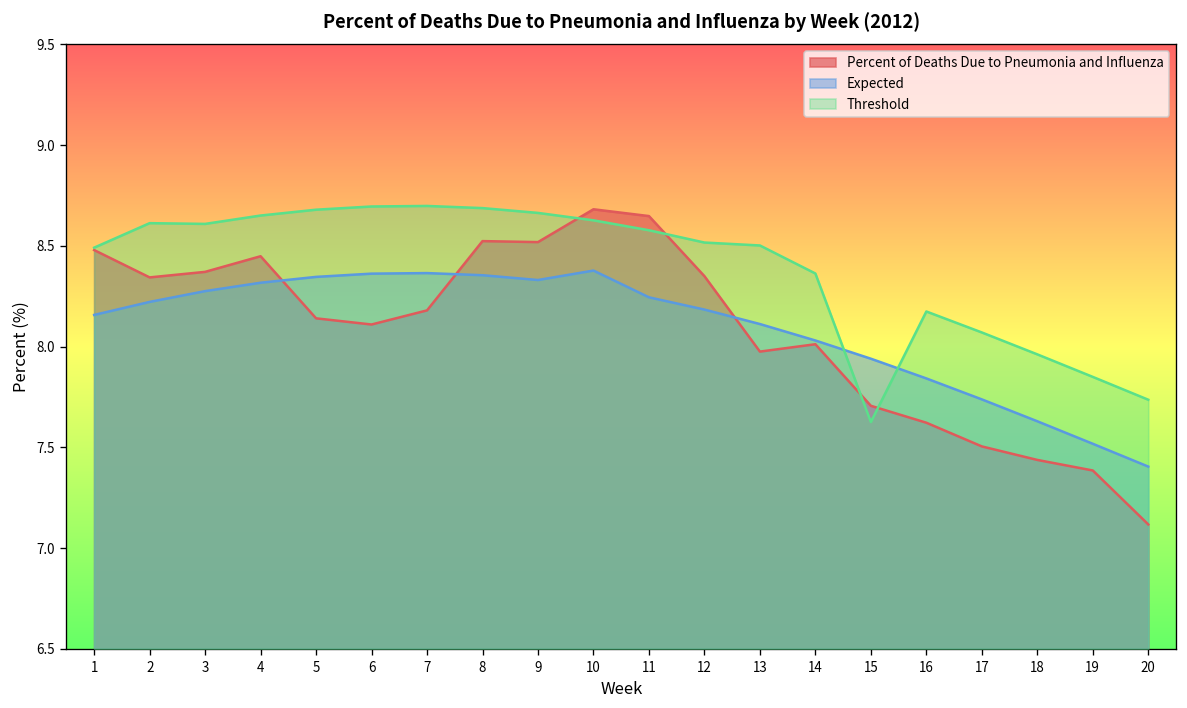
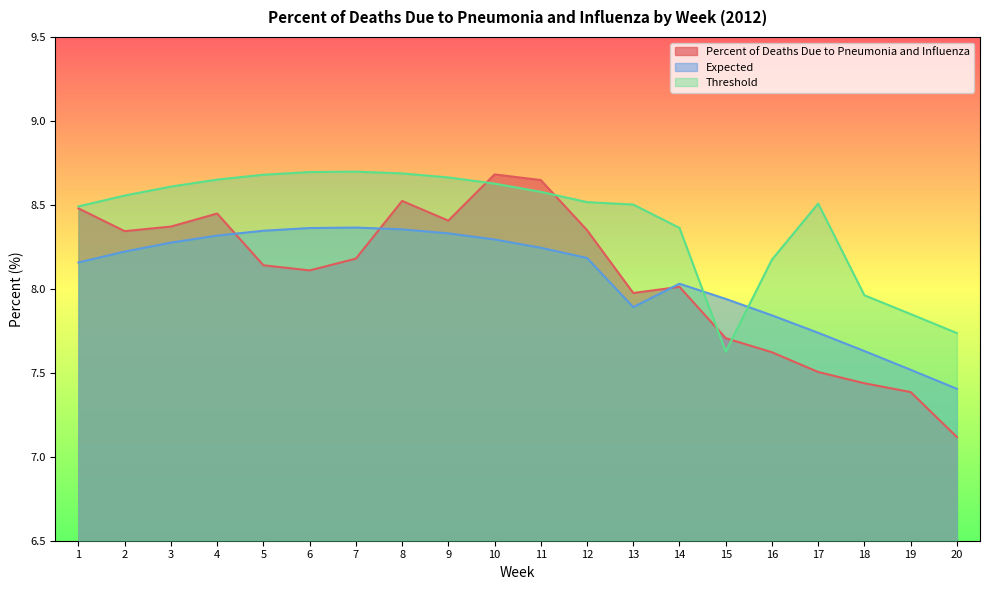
Threshold, 2: 8.61 -> 8.56
Percent of Deaths Due to Pneumonia and Influenza, 9: 8.52 -> 8.41
Expected, 10: 8.38 -> 8.29
Expected, 13: 8.11 -> 7.89
Threshold, 17: 8.07 -> 8.51
